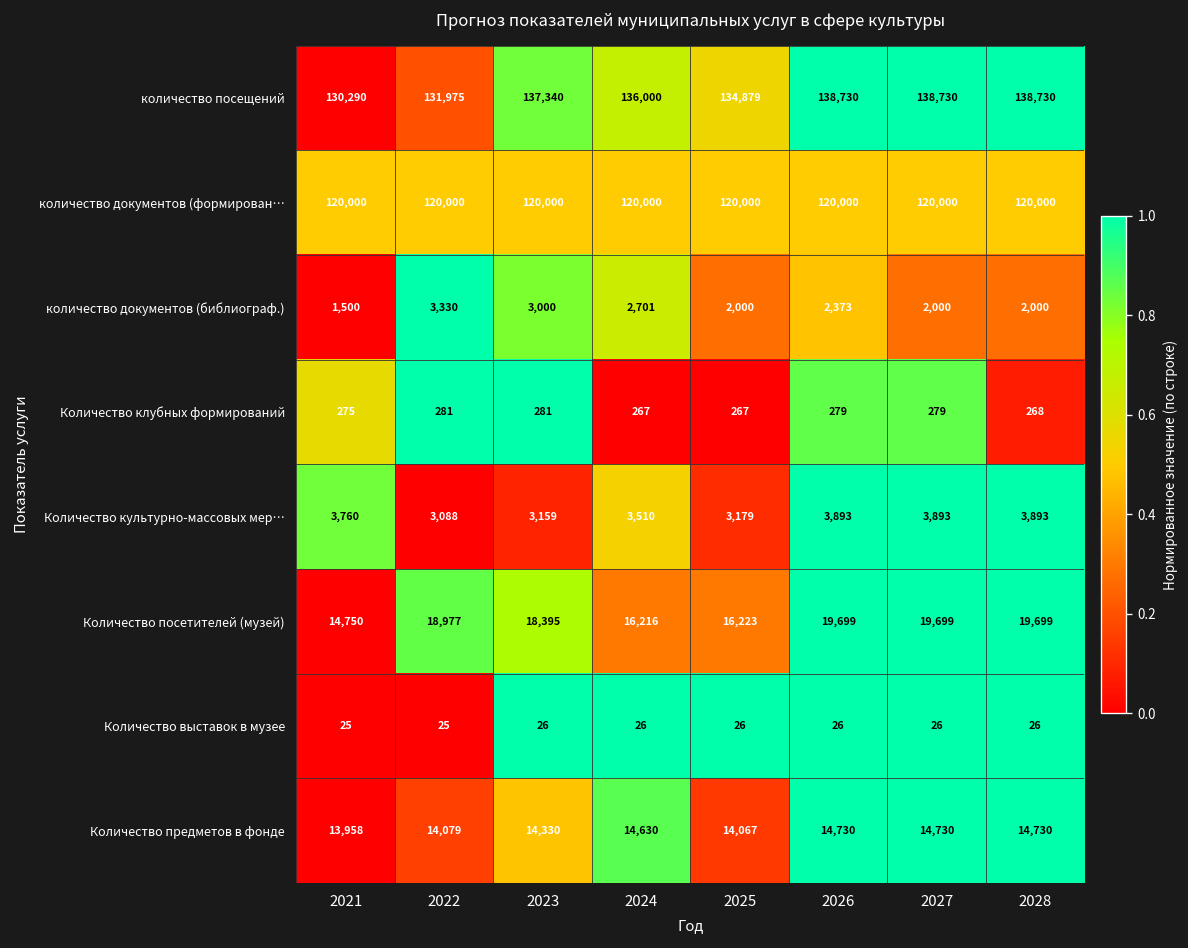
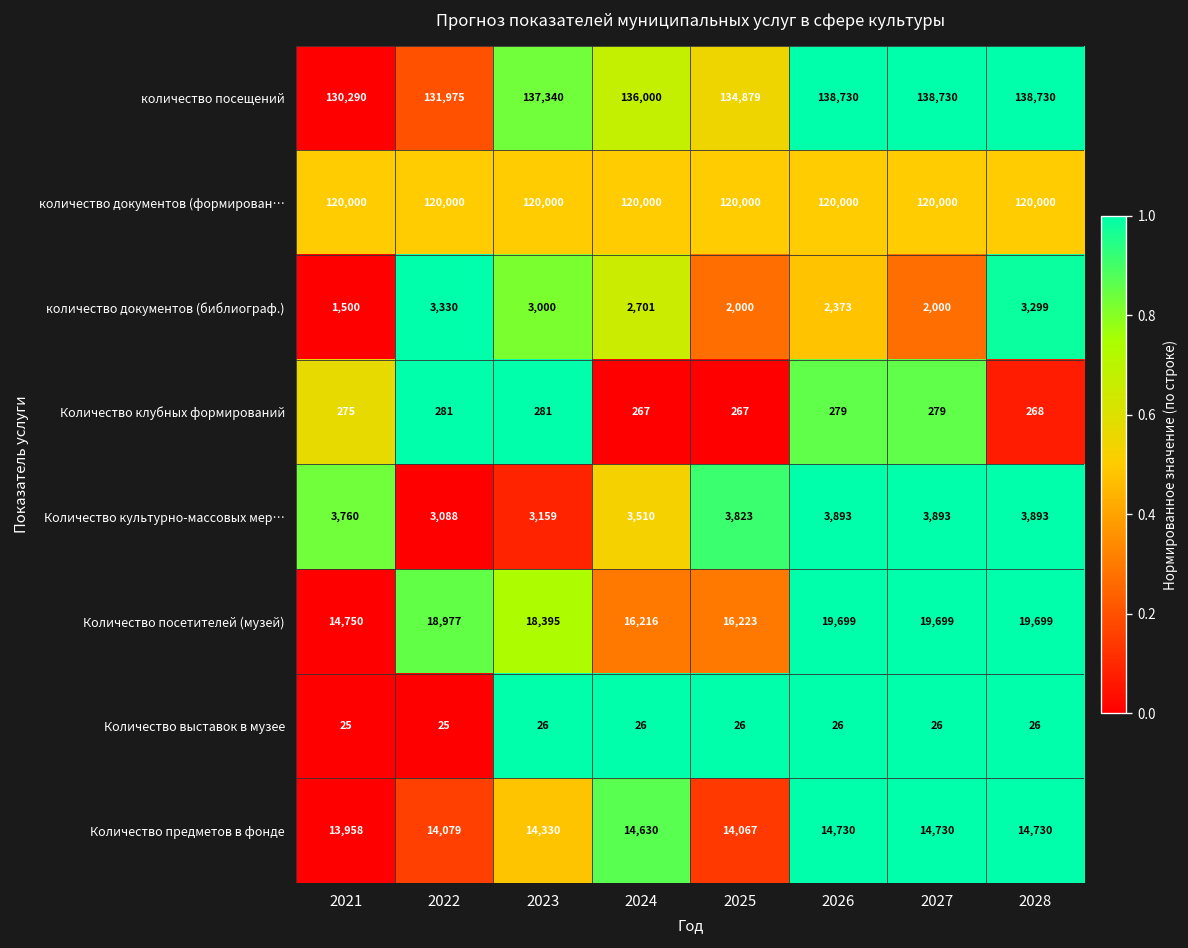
количество документов (библиограф.), 2028: 2,000 -> 3,299
Количество культурно-массовых мер…, 2025: 3,179 -> 3,823
